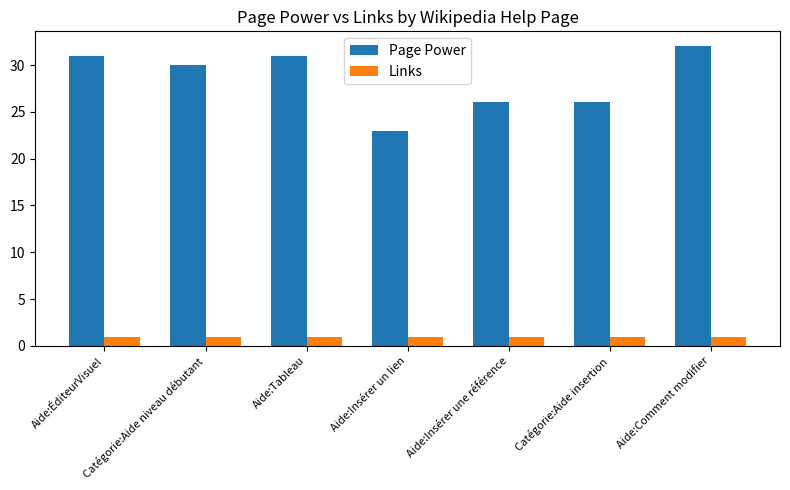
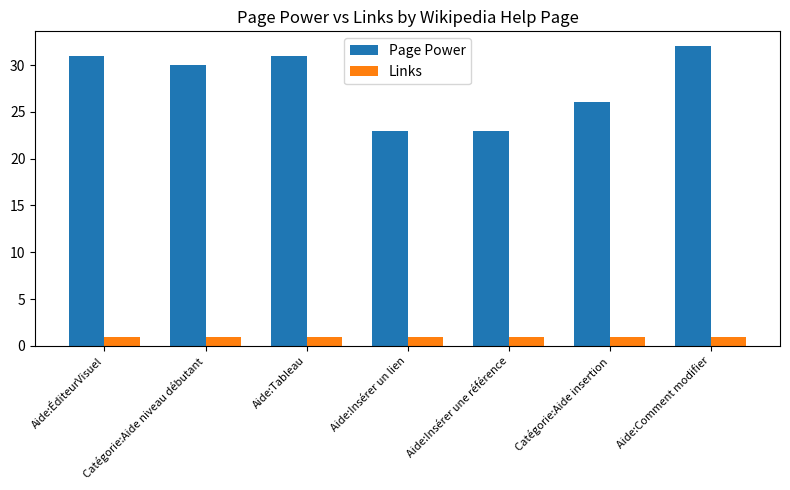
Page Power, Aide:Insérer une référence: 26 -> 23
